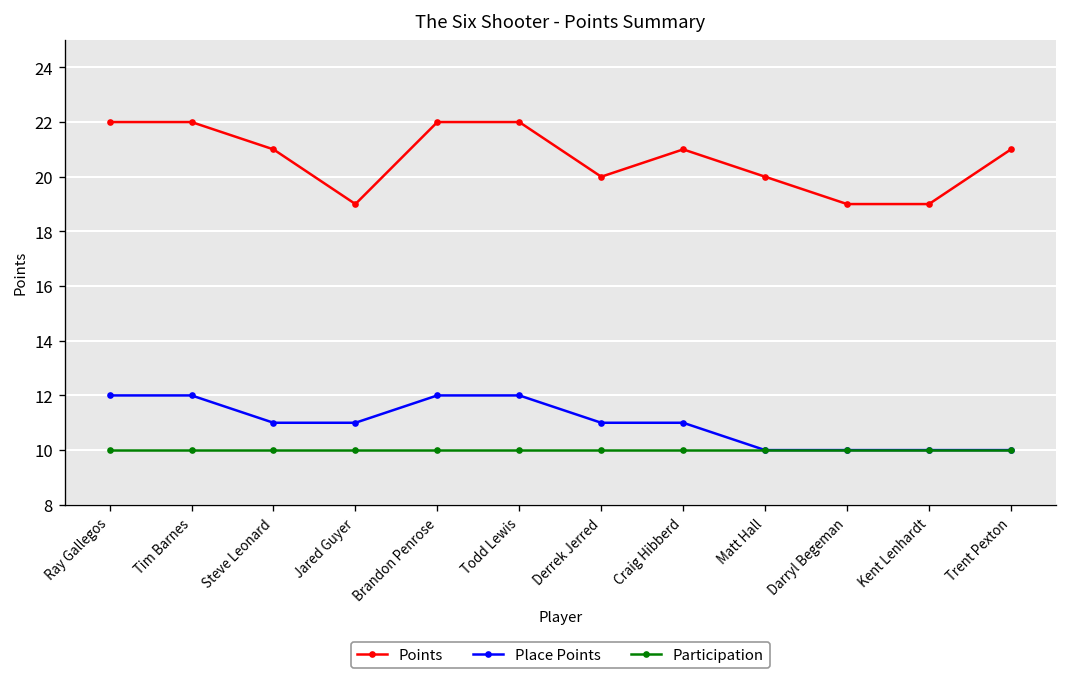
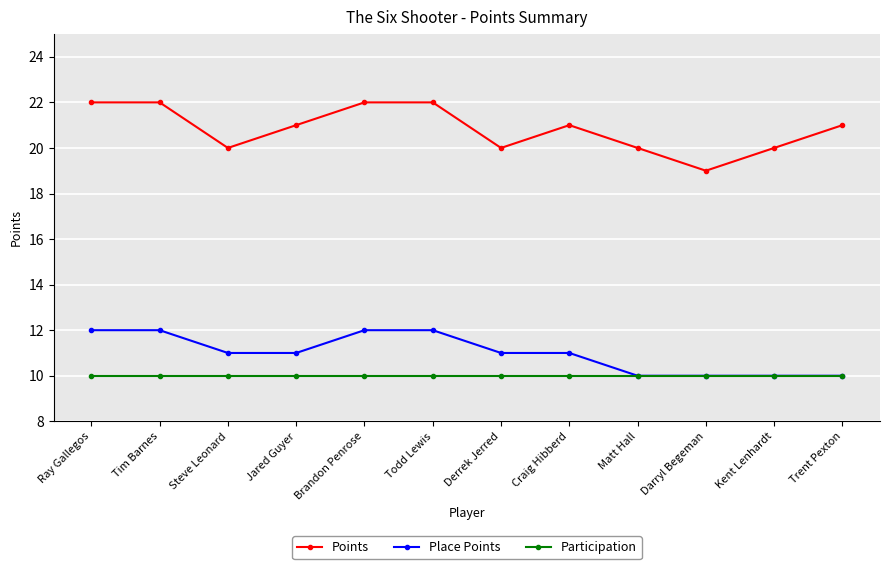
Points, Steve Leonard: 21 -> 20
Points, Jared Guyer: 19 -> 21
Points, Kent Lenhardt: 19 -> 20
